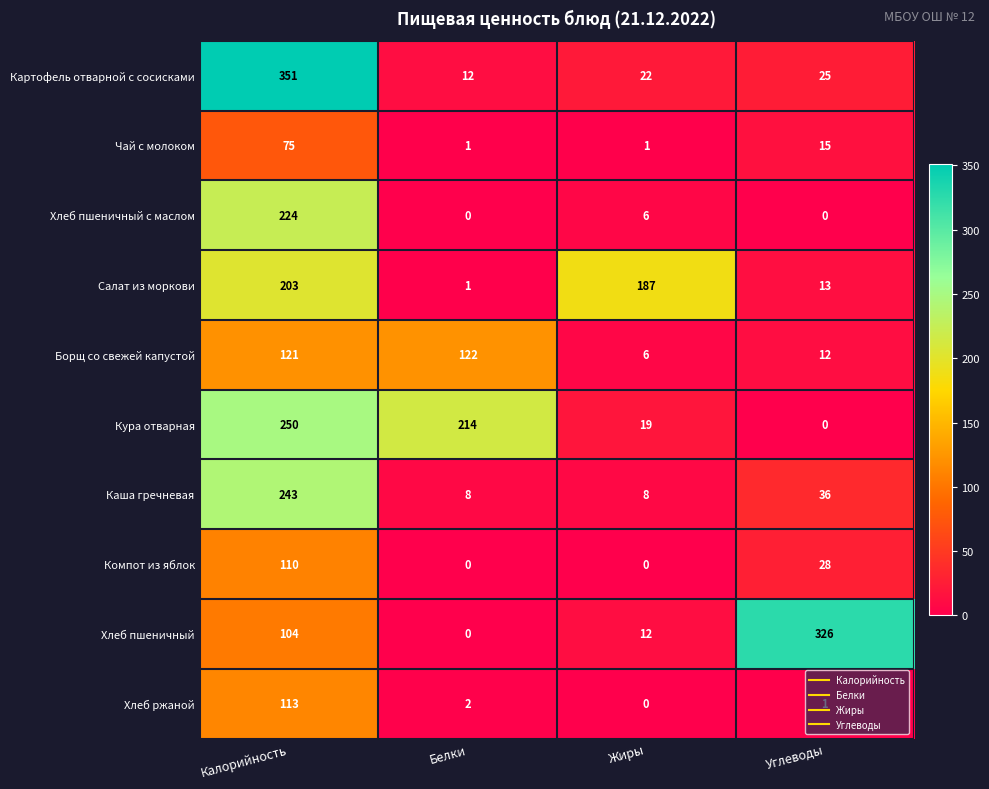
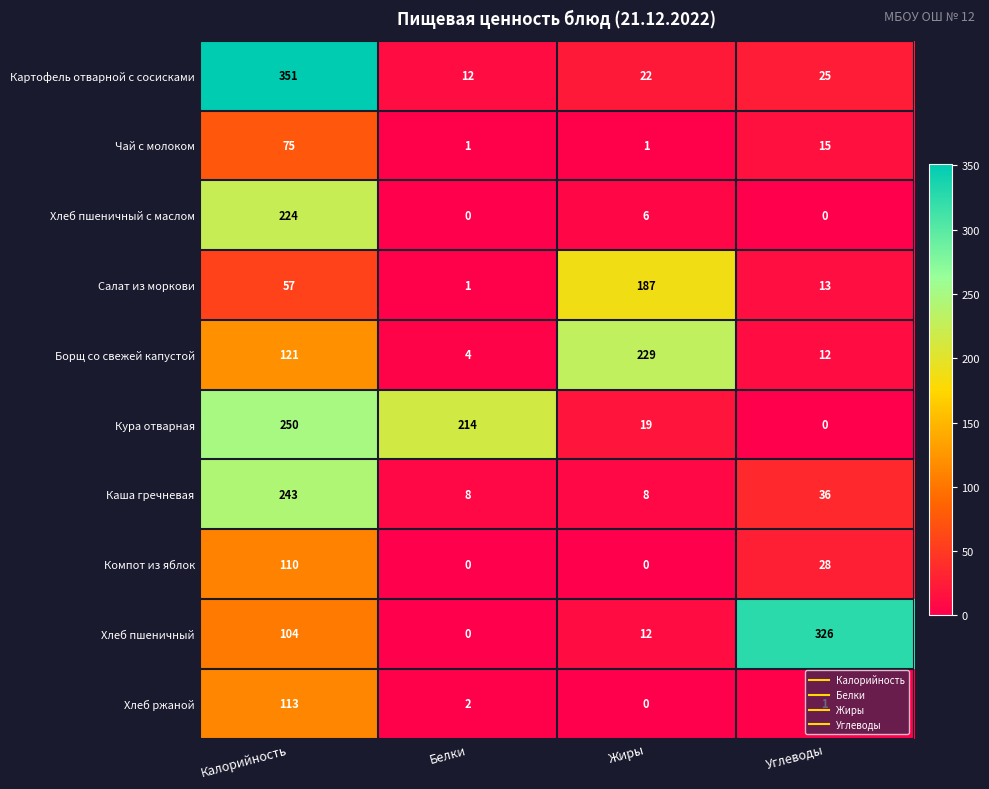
Салат из моркови, Калорийность: 203 -> 57
Борщ со свежей капустой, Белки: 122 -> 4
Борщ со свежей капустой, Жиры: 6 -> 229
